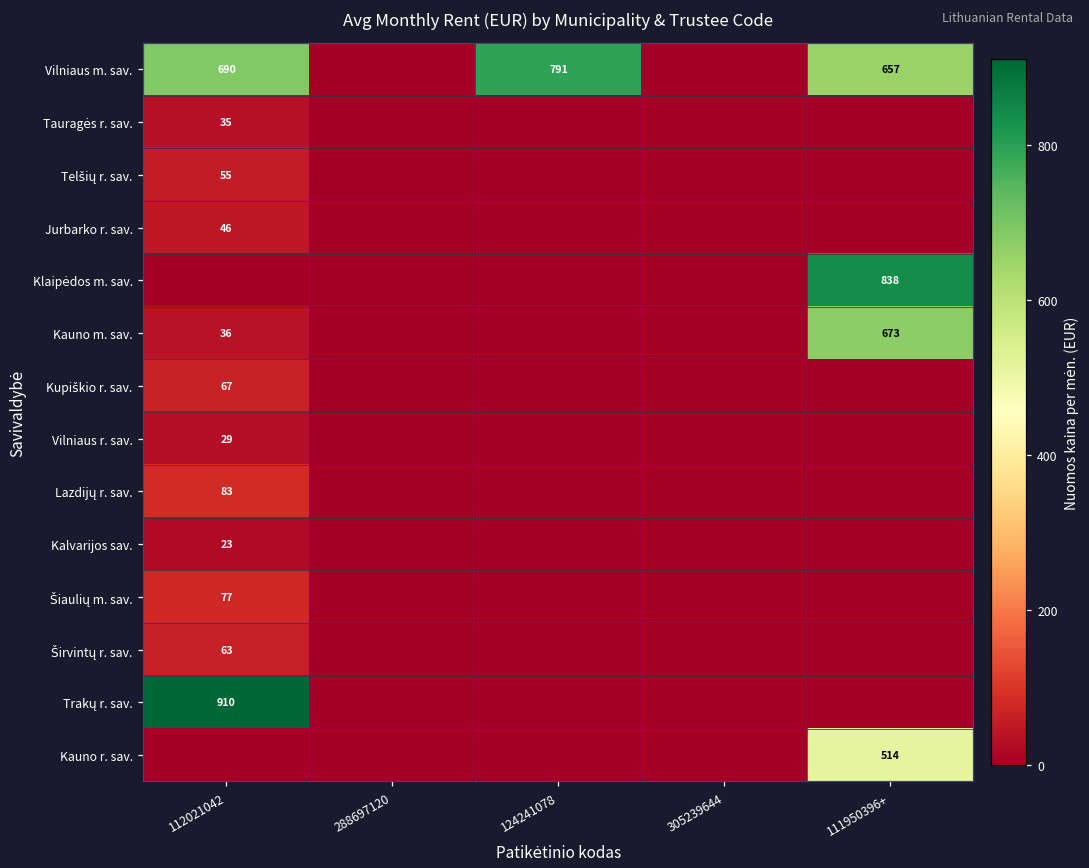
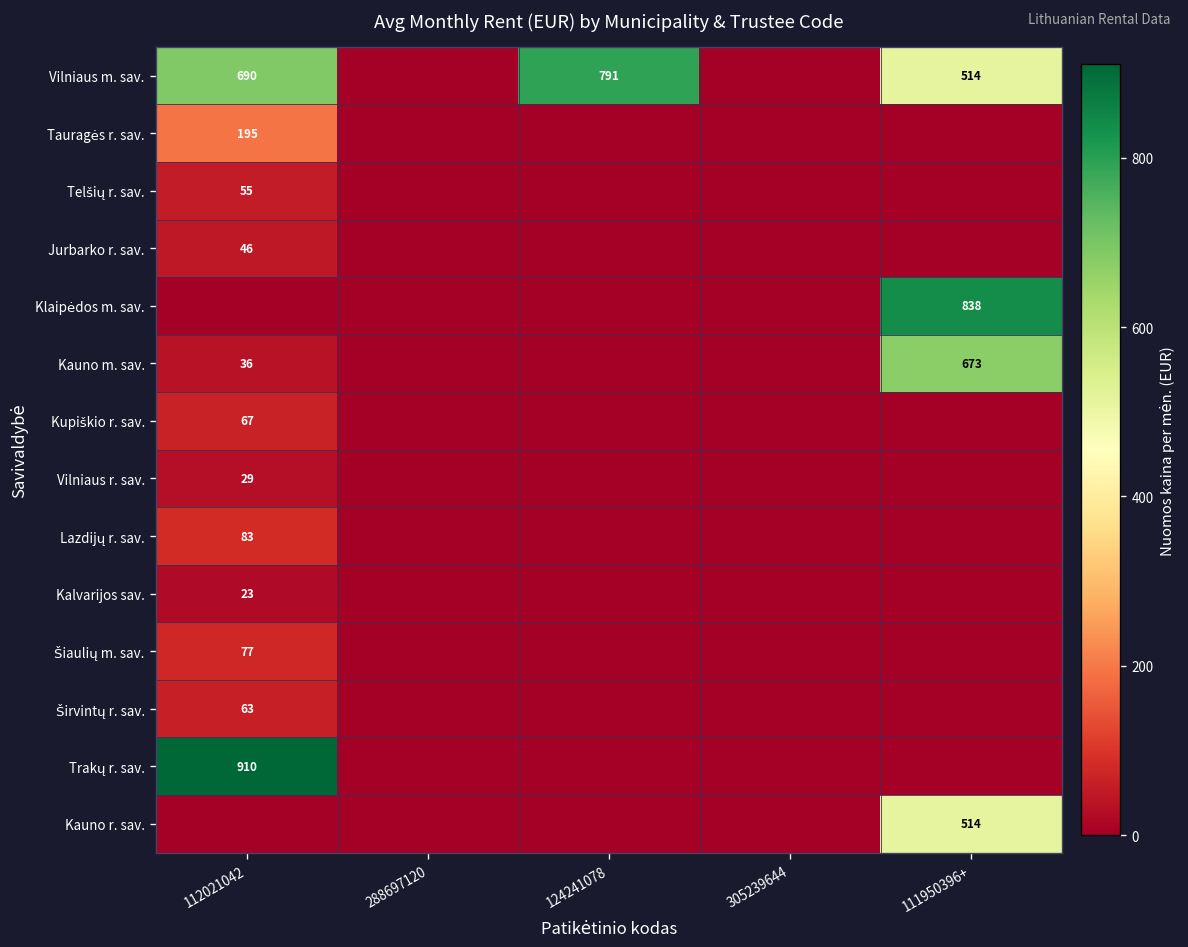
Vilniaus m. sav., 111950396+: 657 -> 514
Tauragės r. sav., 112021042: 35 -> 195
